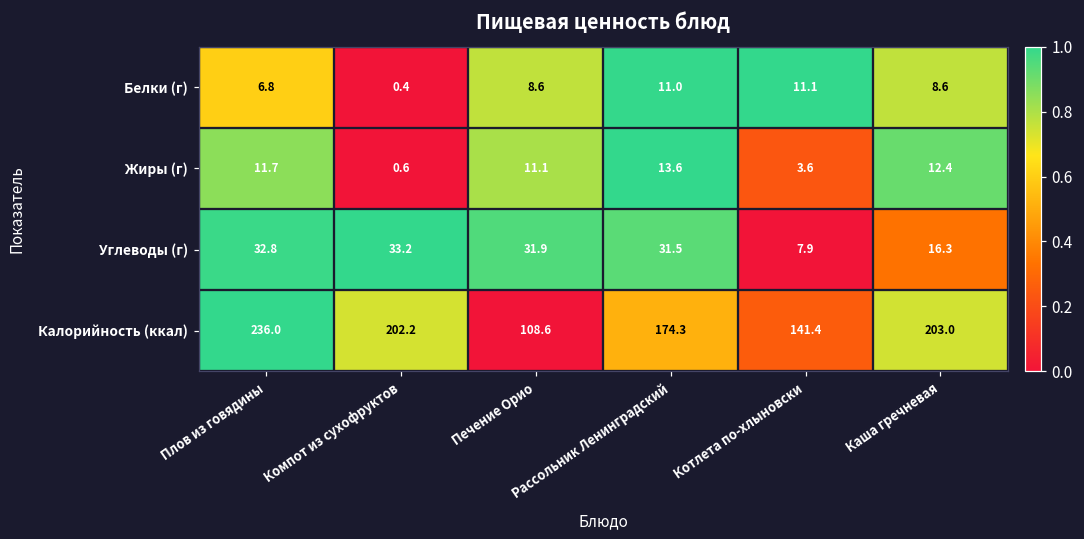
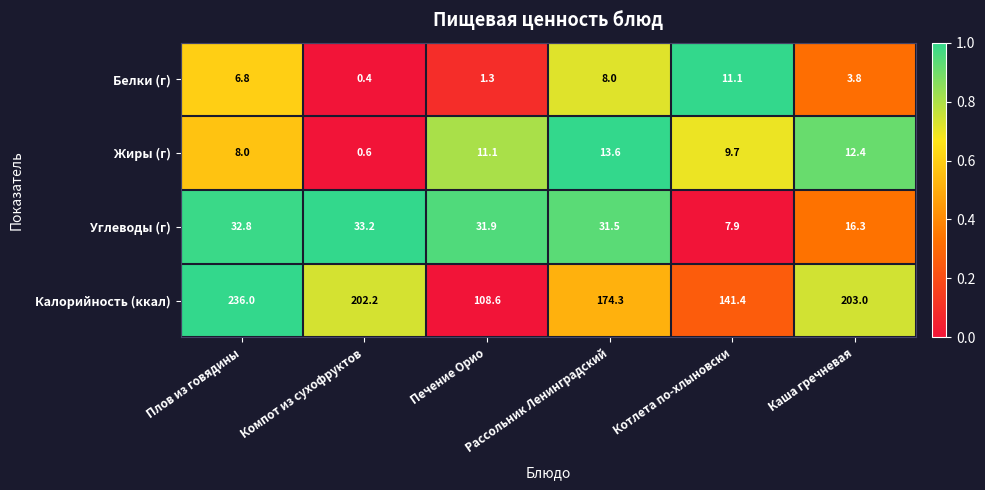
Белки (г), Печение Орио: 8.6 -> 1.3
Белки (г), Рассольник Ленинградский: 11.0 -> 8.0
Белки (г), Каша гречневая: 8.6 -> 3.8
Жиры (г), Плов из говядины: 11.7 -> 8.0
Жиры (г), Котлета по-хлыновски: 3.6 -> 9.7
